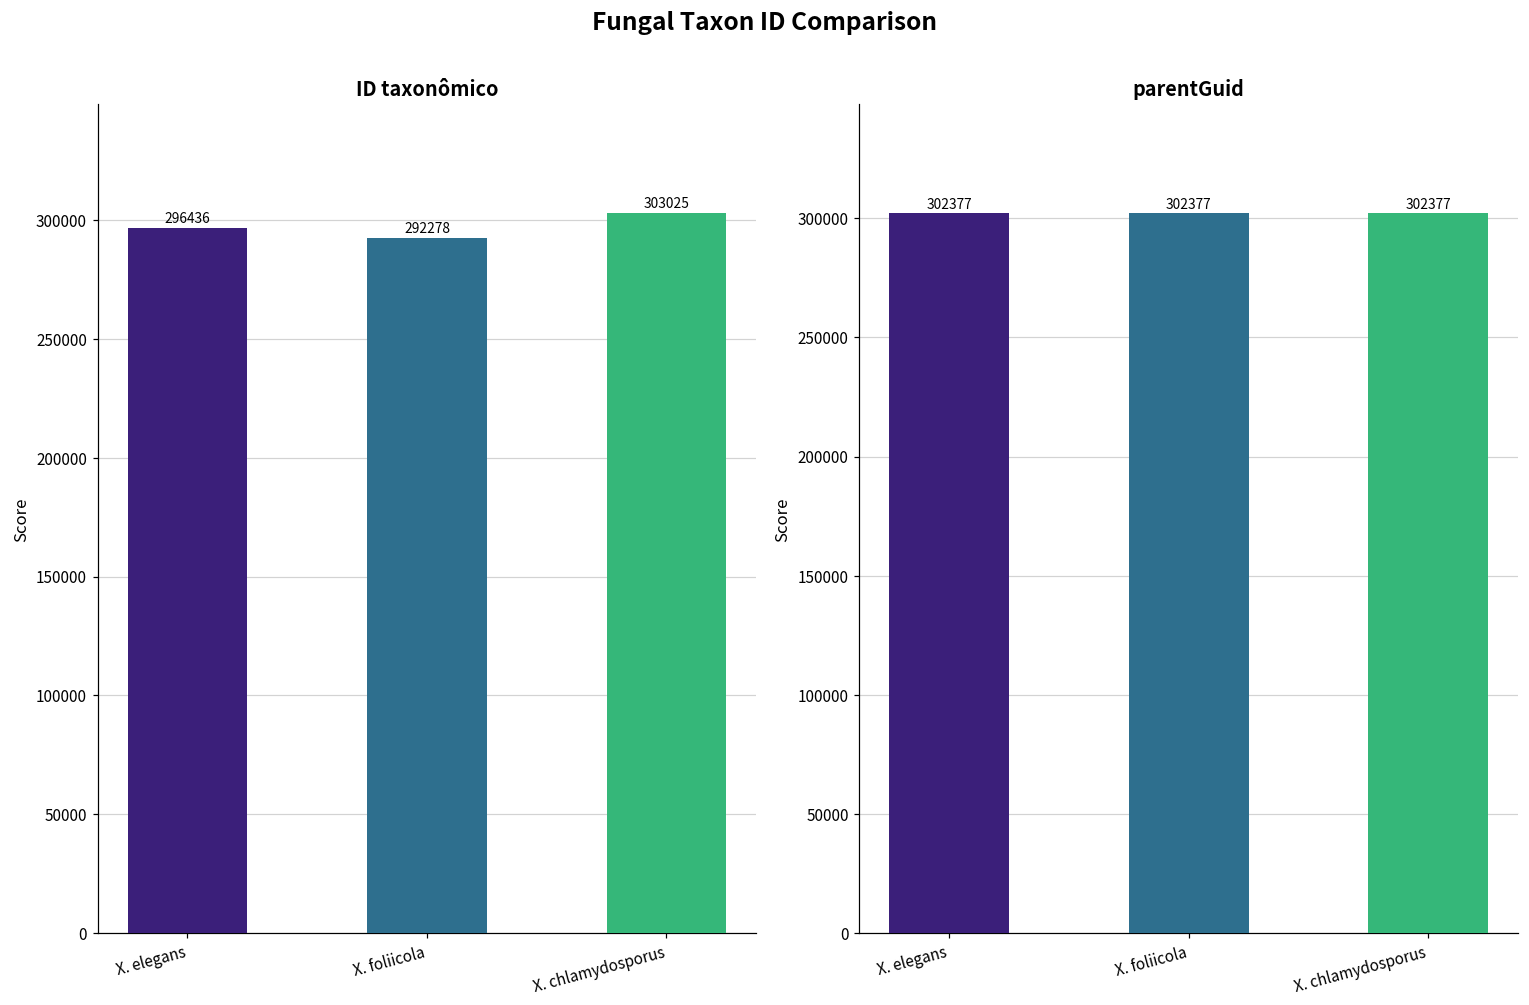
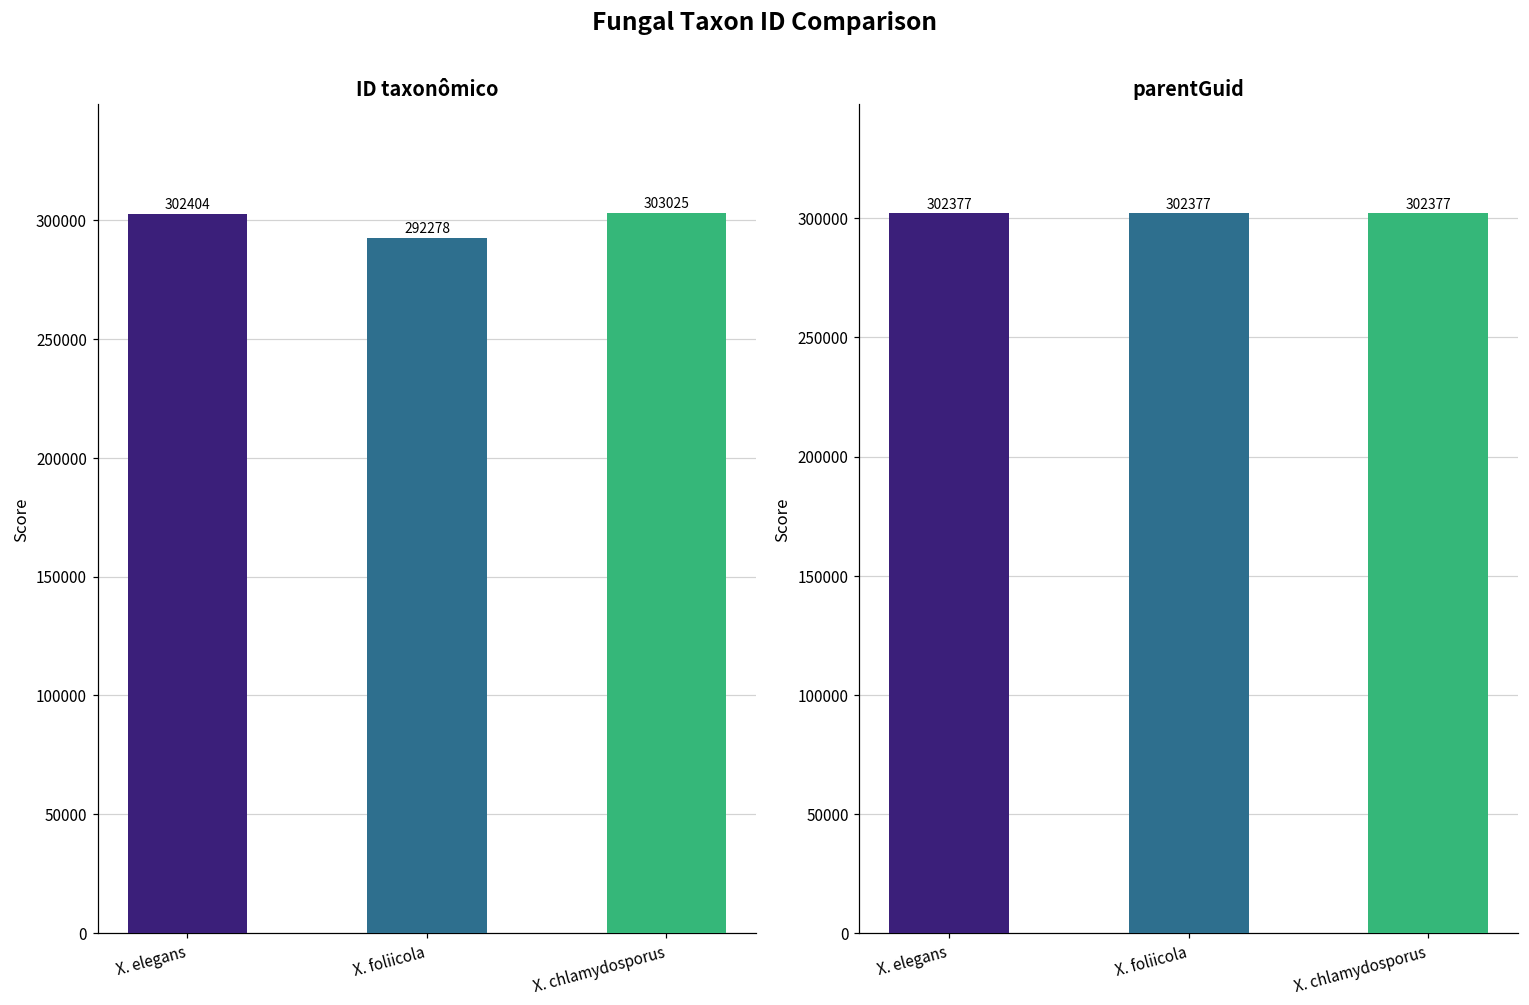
ID taxonômico, X. elegans: 296436 -> 302404
